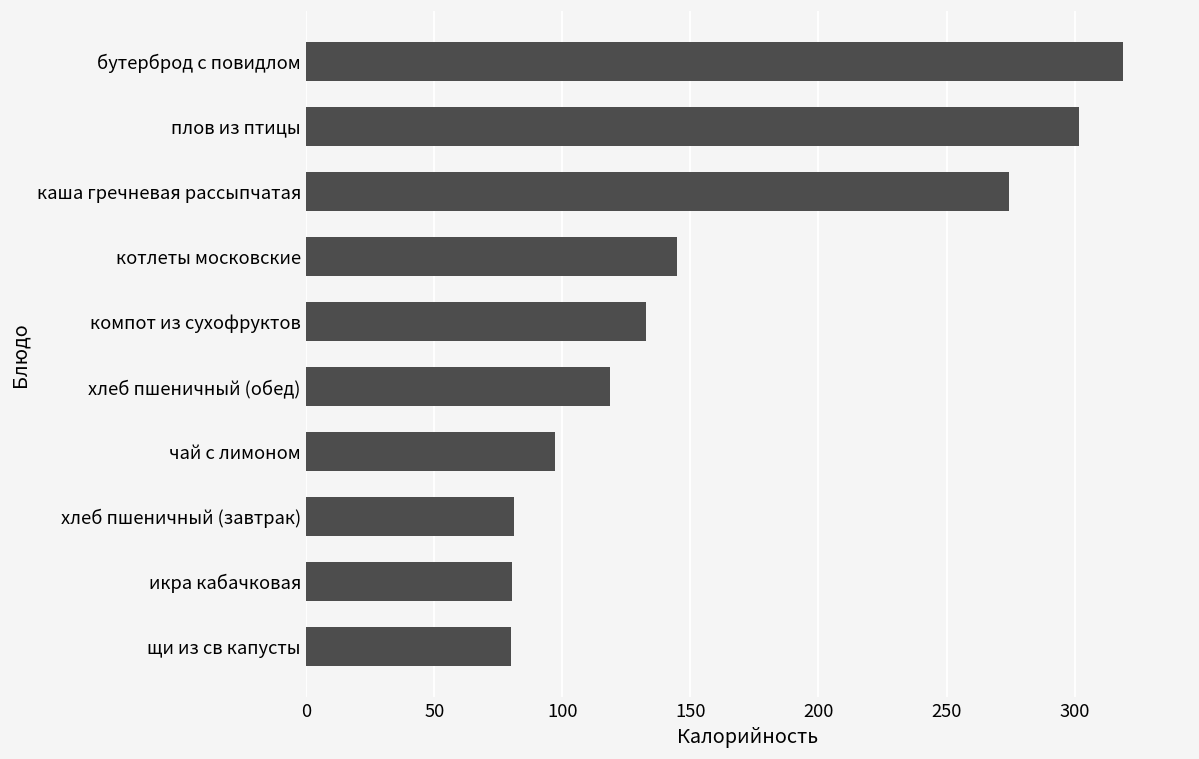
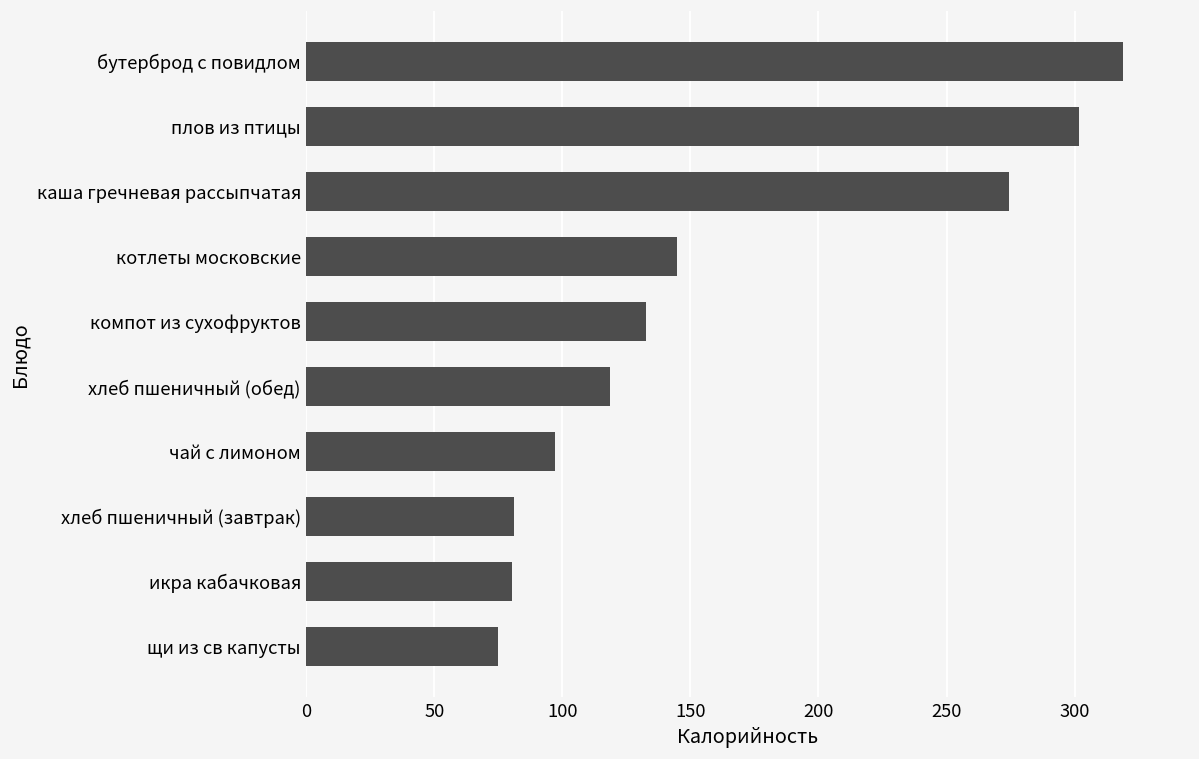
щи из св капусты: 80 -> 75
